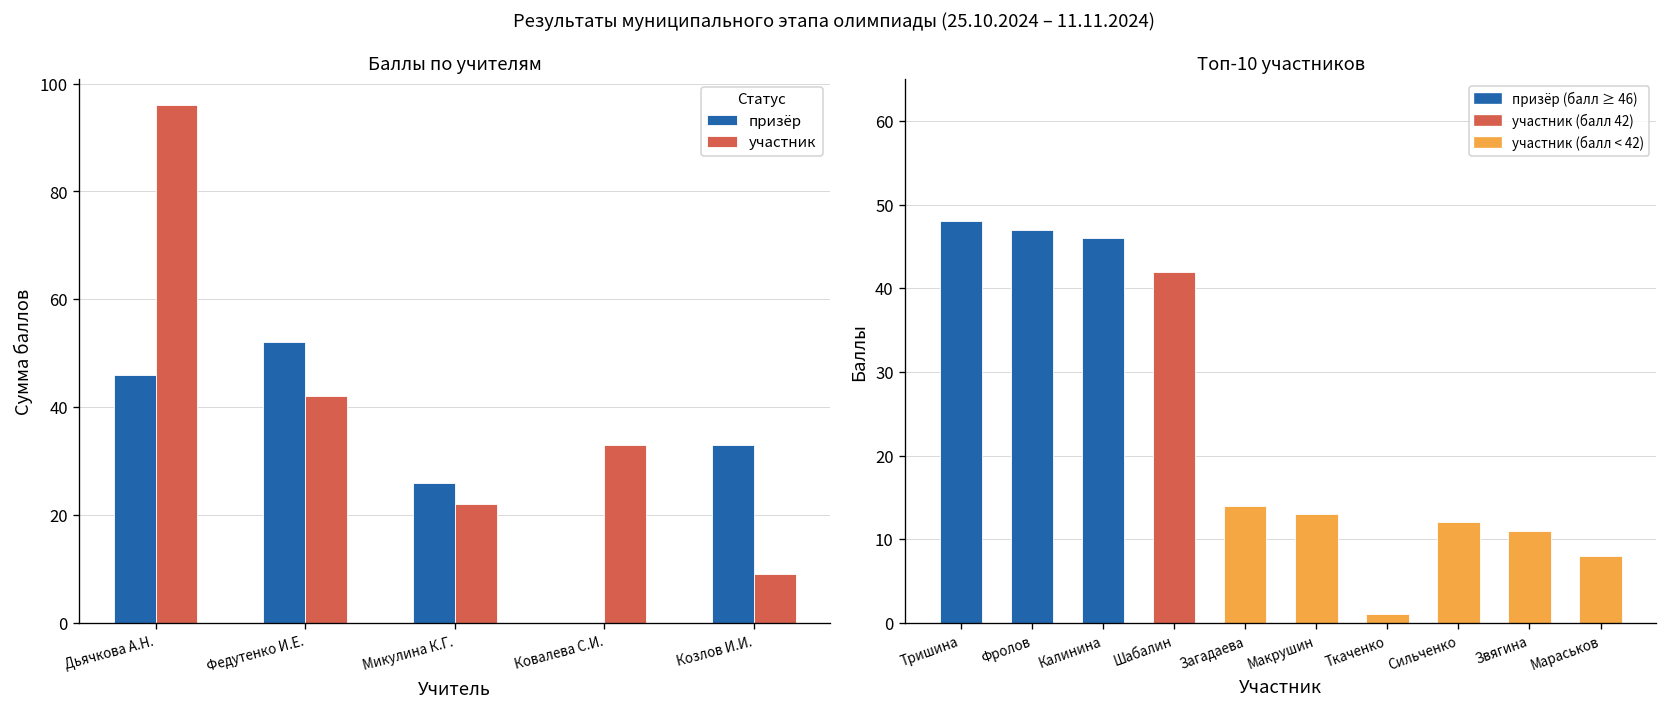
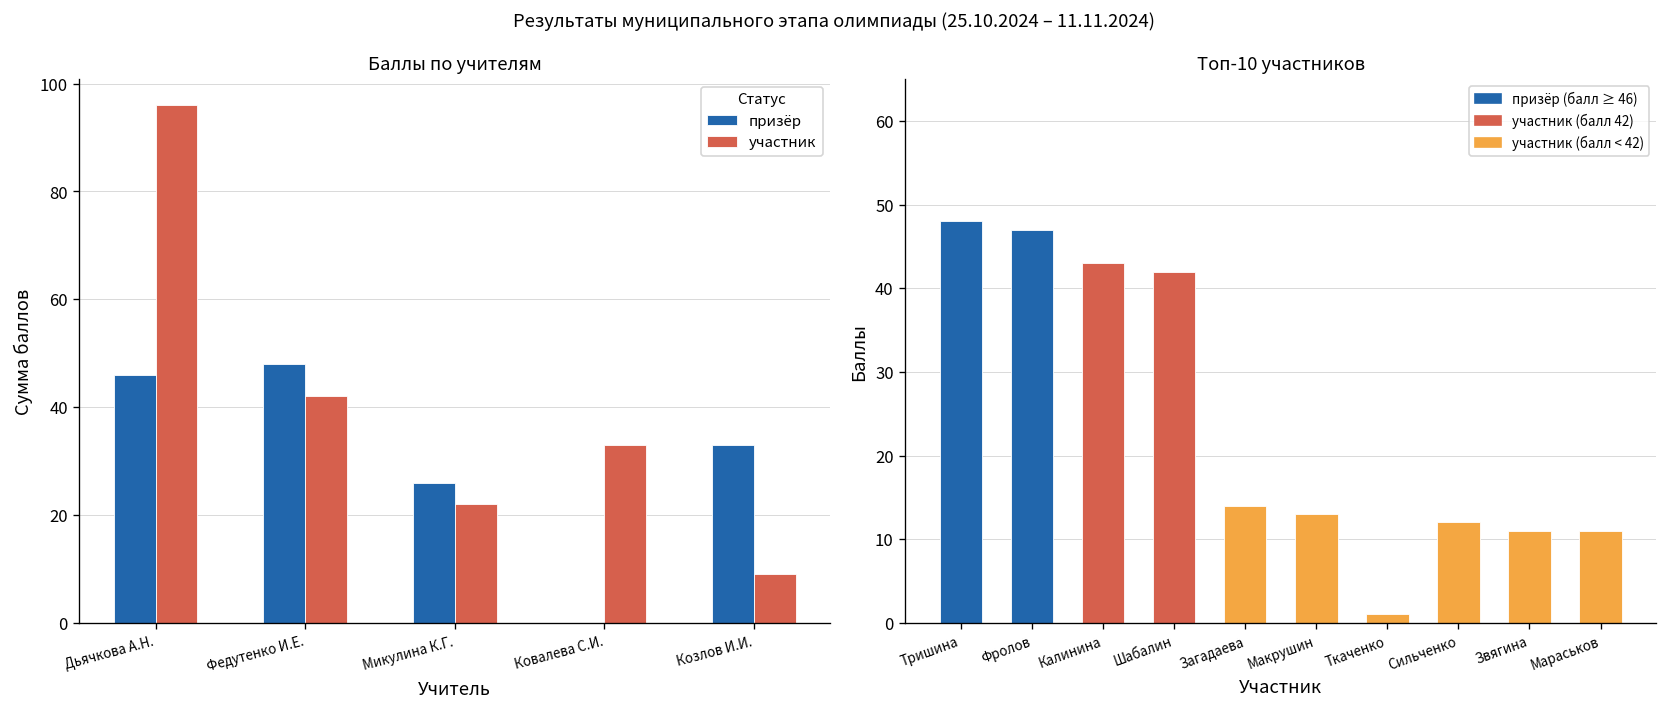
Баллы по учителям, призёр, Федутенко И.Е.: 52 -> 48
Топ-10 участников, Калинина: 46 -> 43
Топ-10 участников, Мараськов: 8 -> 11
